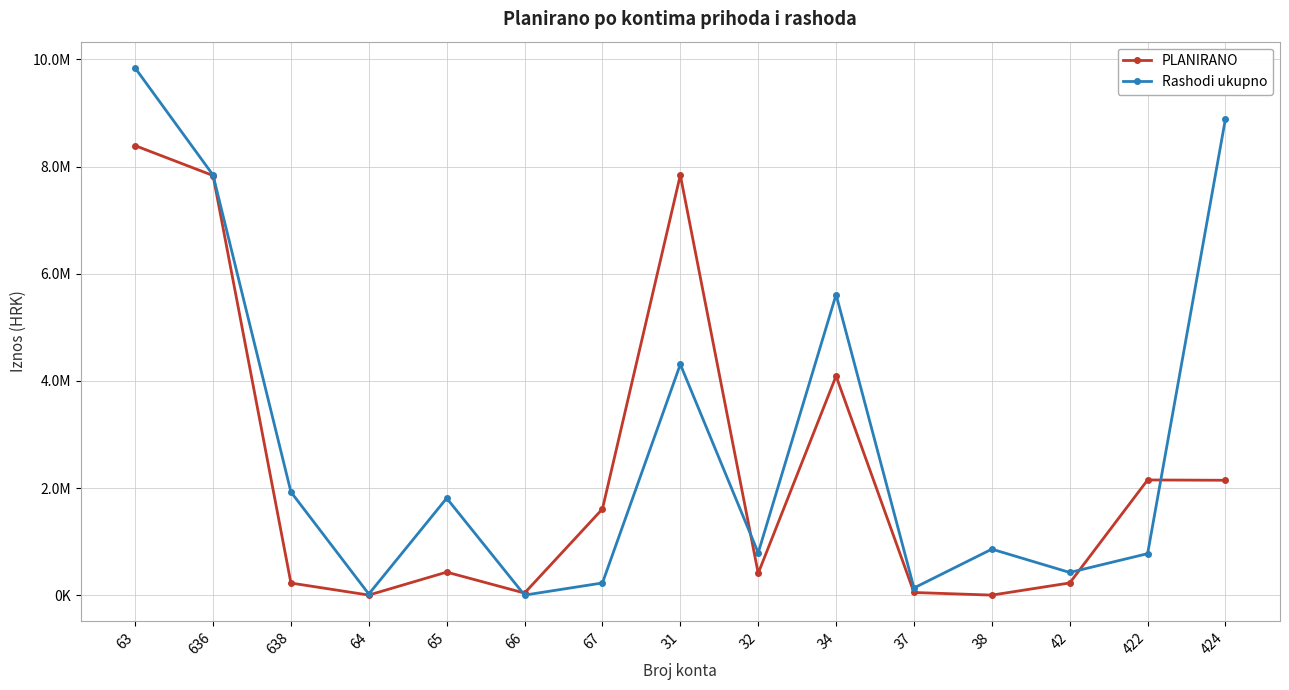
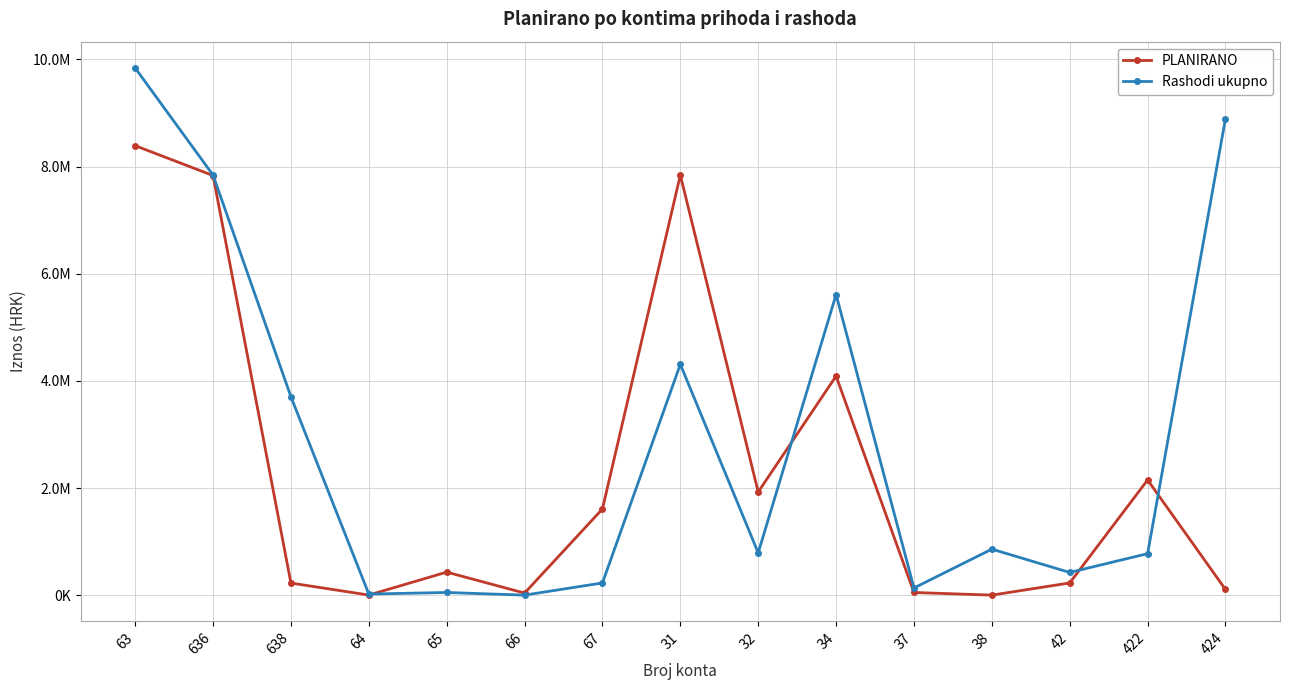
Rashodi ukupno, 638: 1900000 -> 3700000
Rashodi ukupno, 65: 1800000 -> 100000
PLANIRANO, 32: 400000 -> 1900000
PLANIRANO, 424: 2100000 -> 100000
